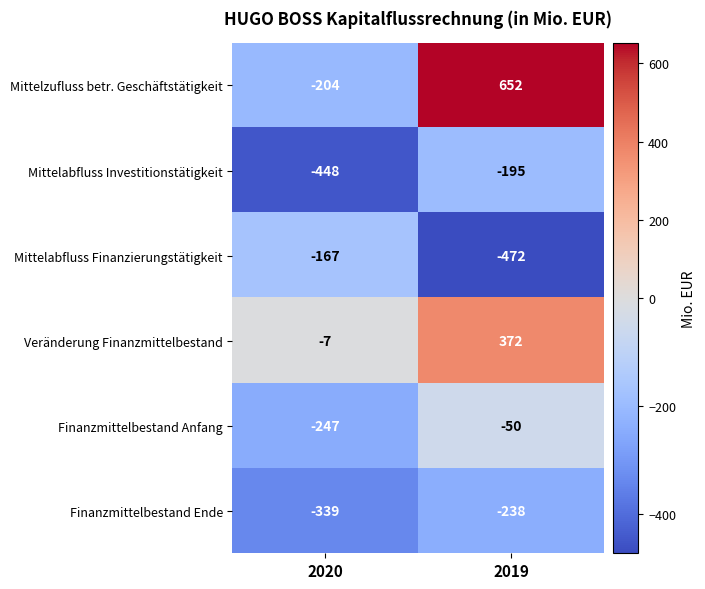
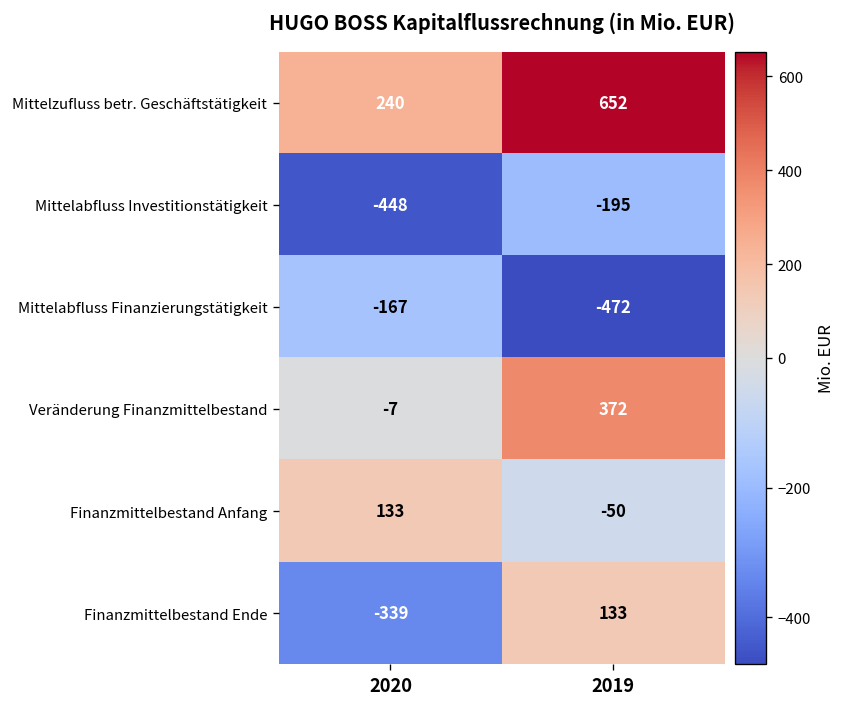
Mittelzufluss betr. Geschäftstätigkeit, 2020: -204 -> 240
Finanzmittelbestand Anfang, 2020: -247 -> 133
Finanzmittelbestand Ende, 2019: -238 -> 133
